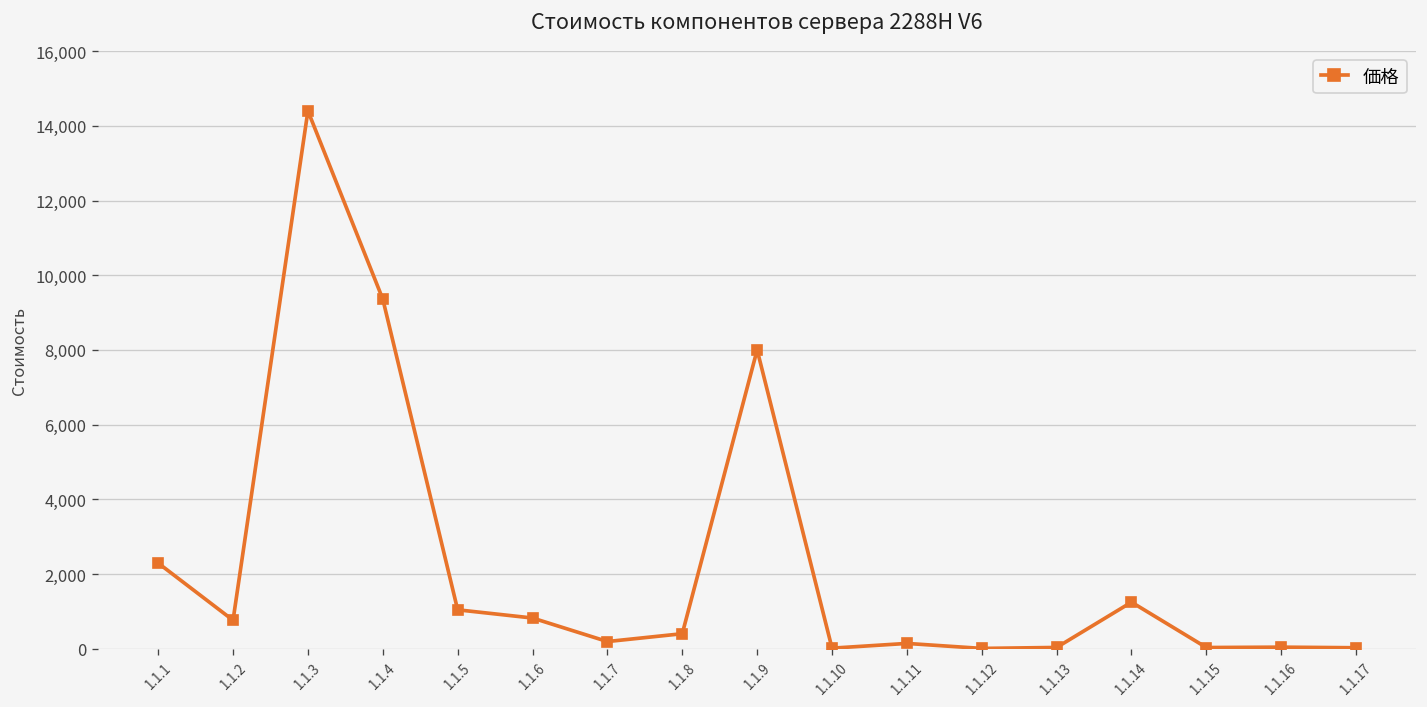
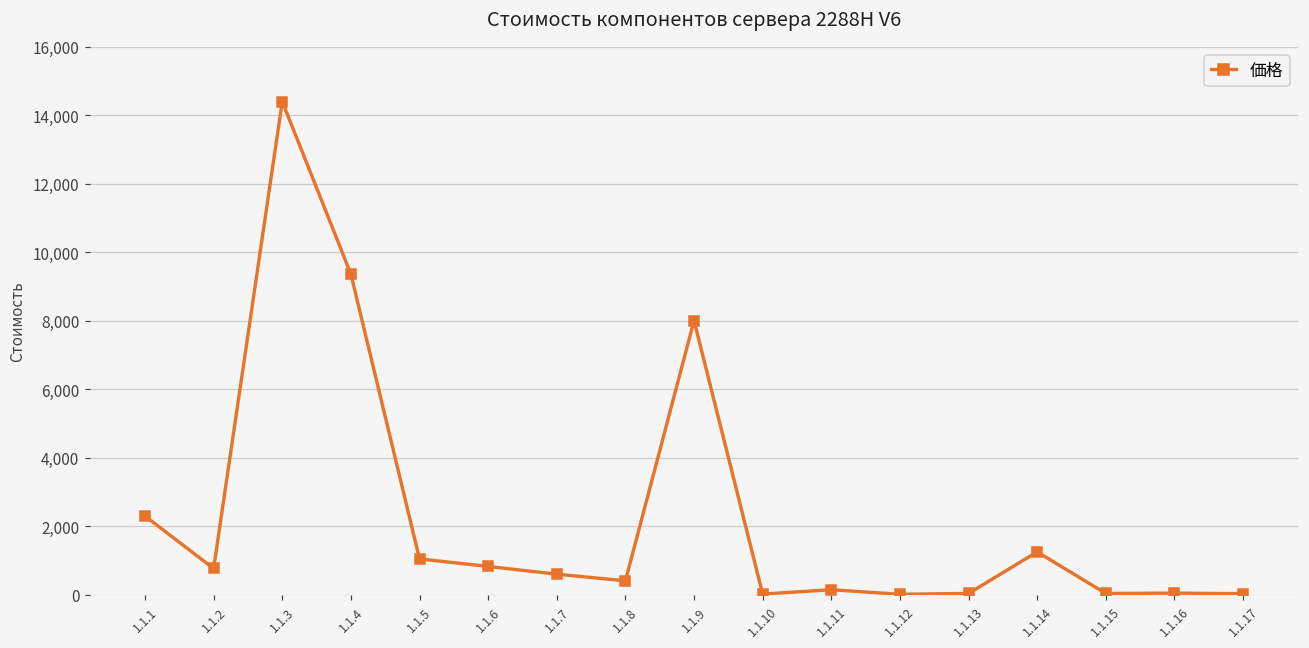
1.1.7: 200 -> 600
